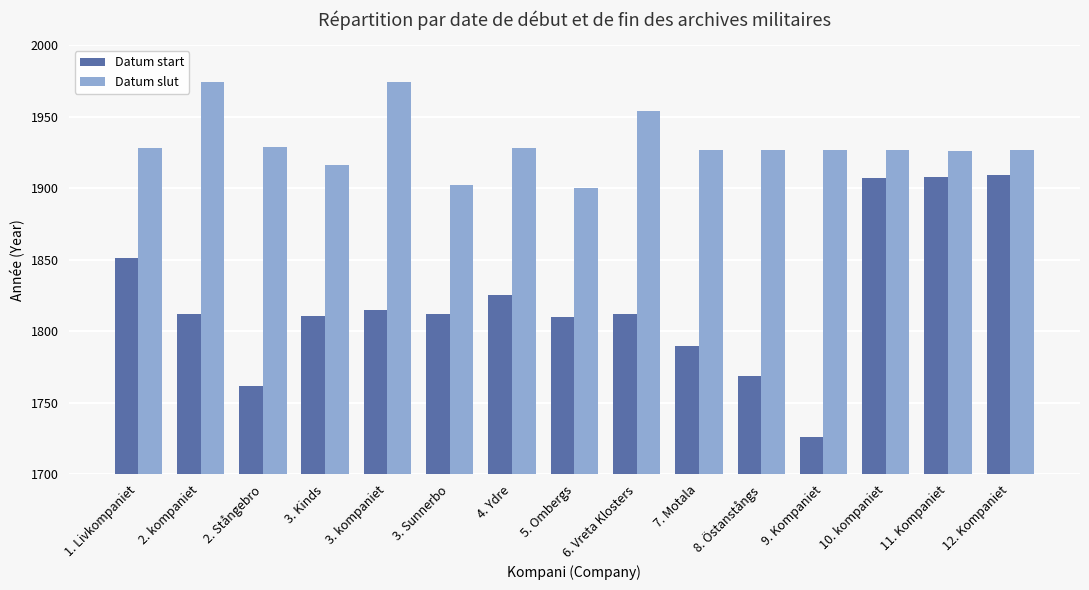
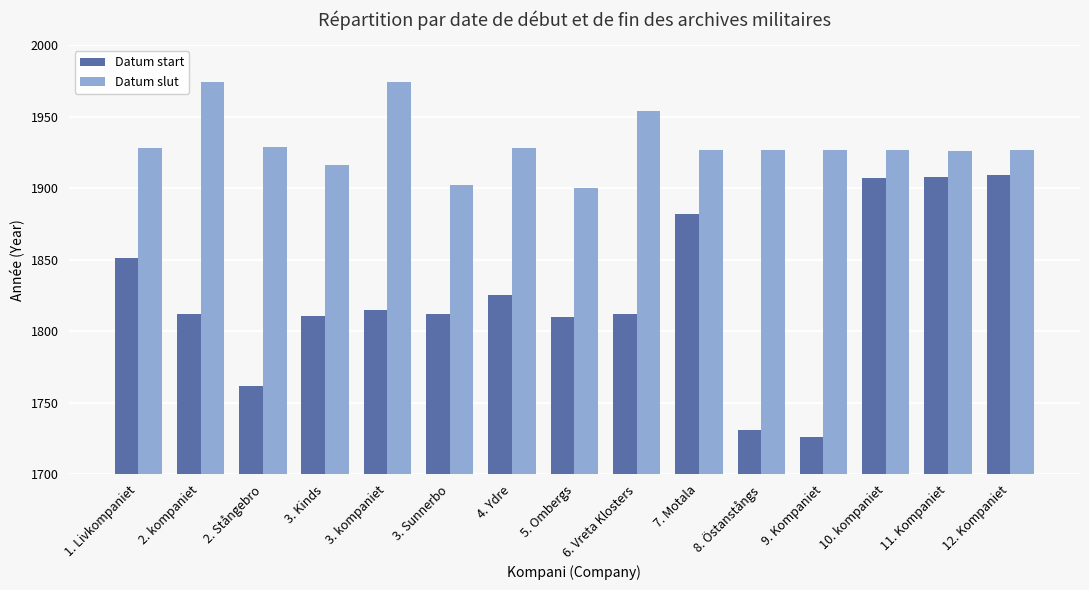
Datum start, 7. Motala: 1790 -> 1882
Datum start, 8. Östanstångs: 1769 -> 1731
